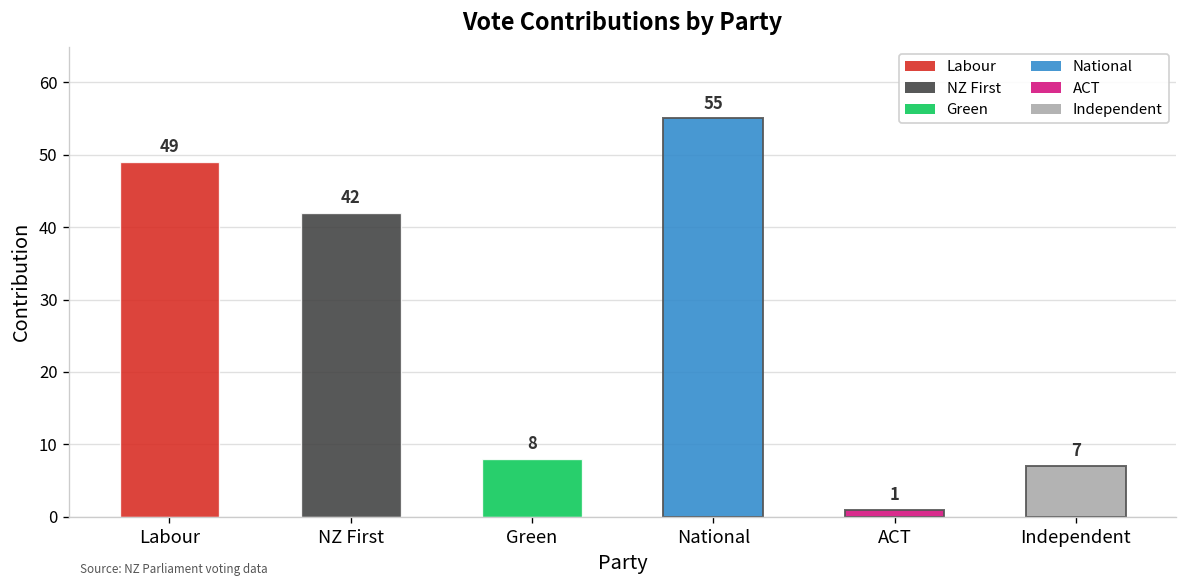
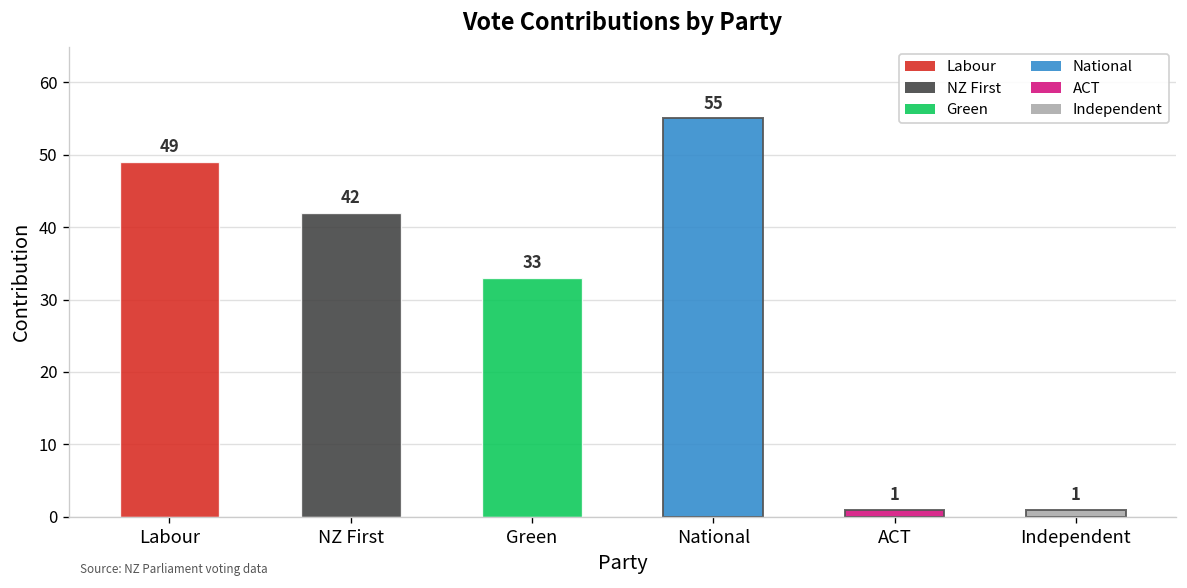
Green: 8 -> 33
Independent: 7 -> 1
